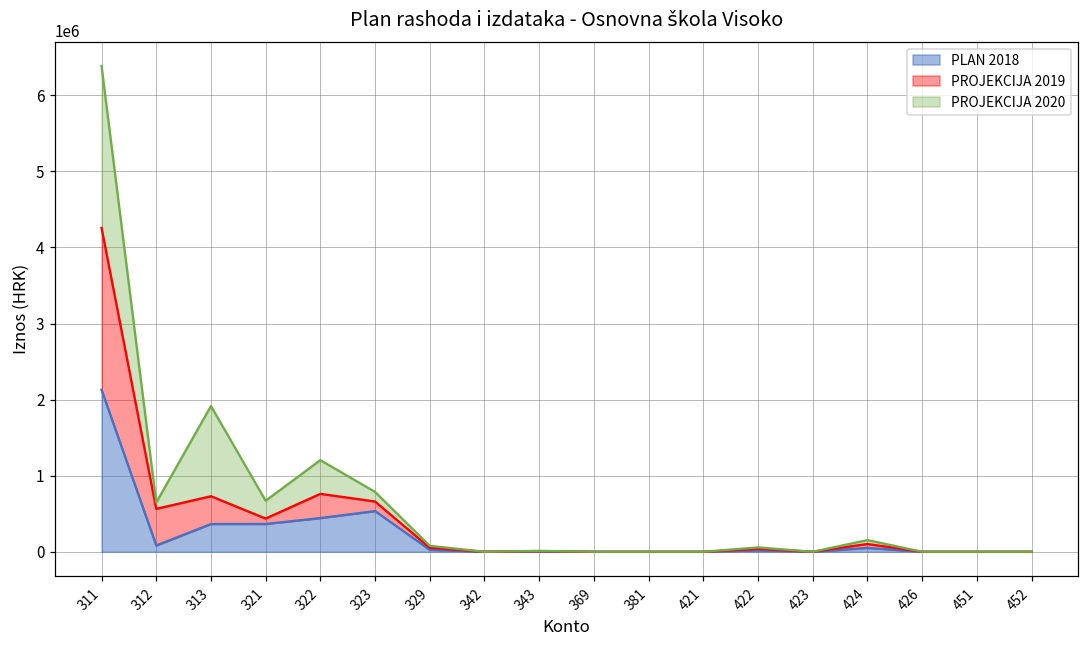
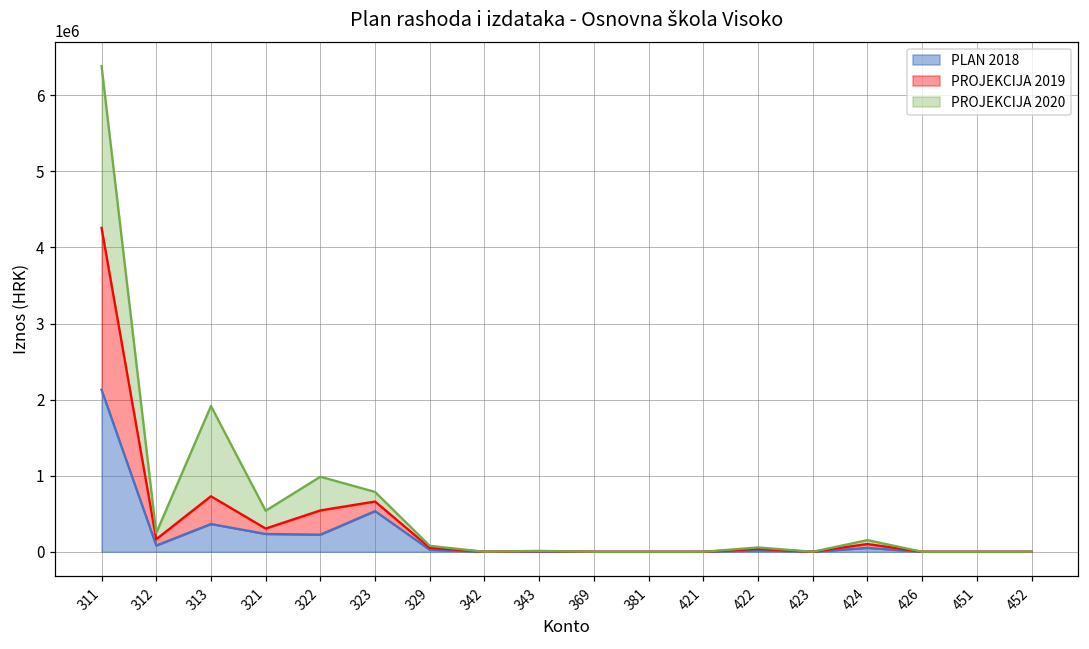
PROJEKCIJA 2019, 312: 500000 -> 100000
PLAN 2018, 321: 400000 -> 200000
PLAN 2018, 322: 400000 -> 200000
